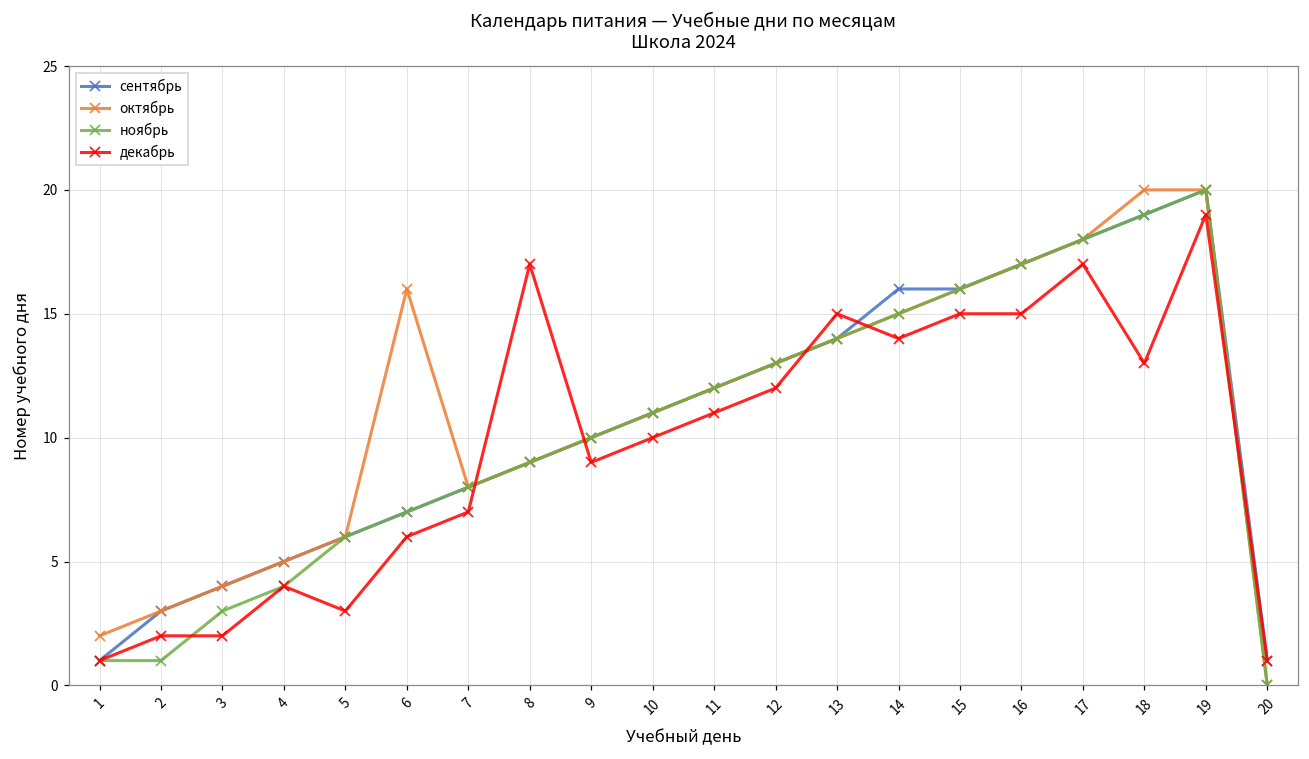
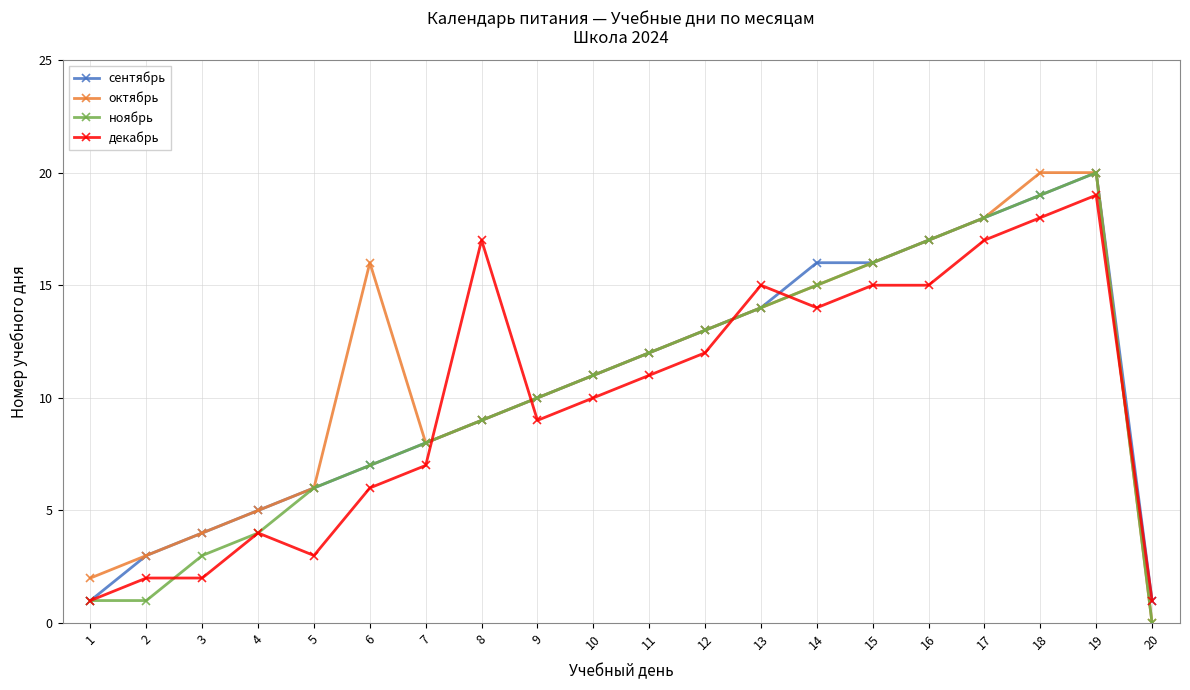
декабрь, 18: 13 -> 18
